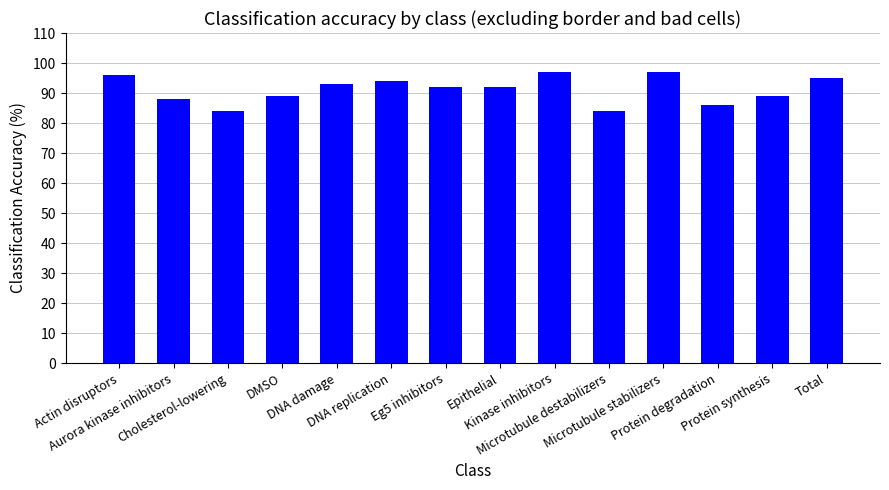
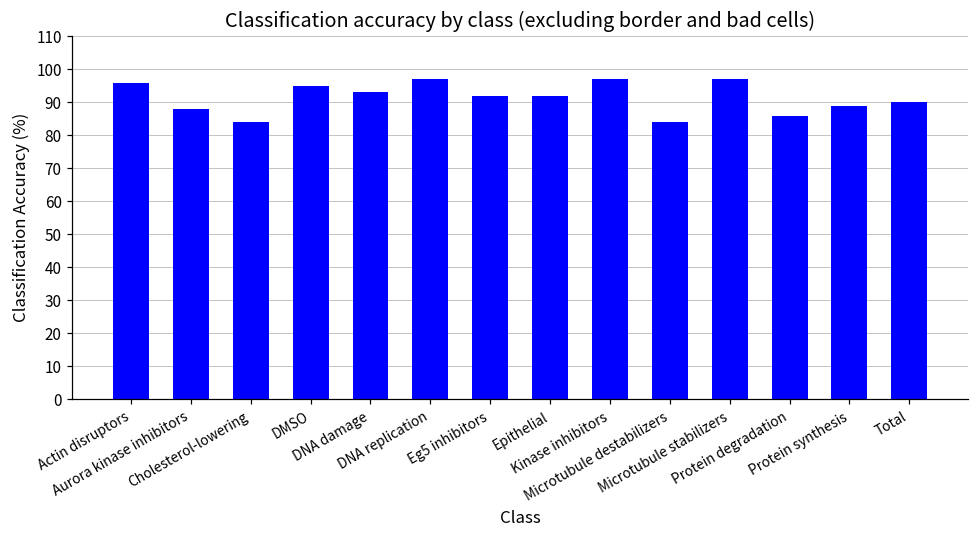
DMSO: 89 -> 95
DNA replication: 94 -> 97
Total: 95 -> 90
